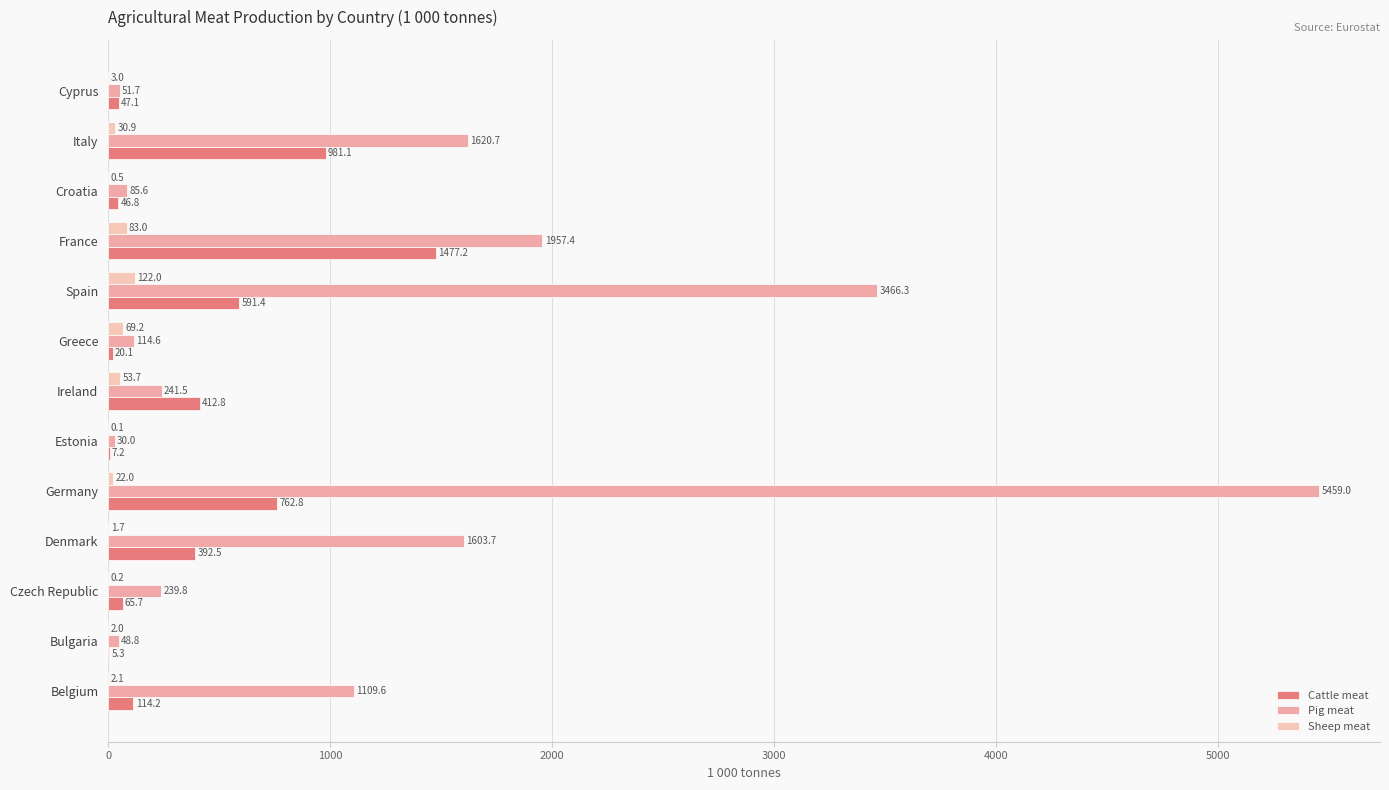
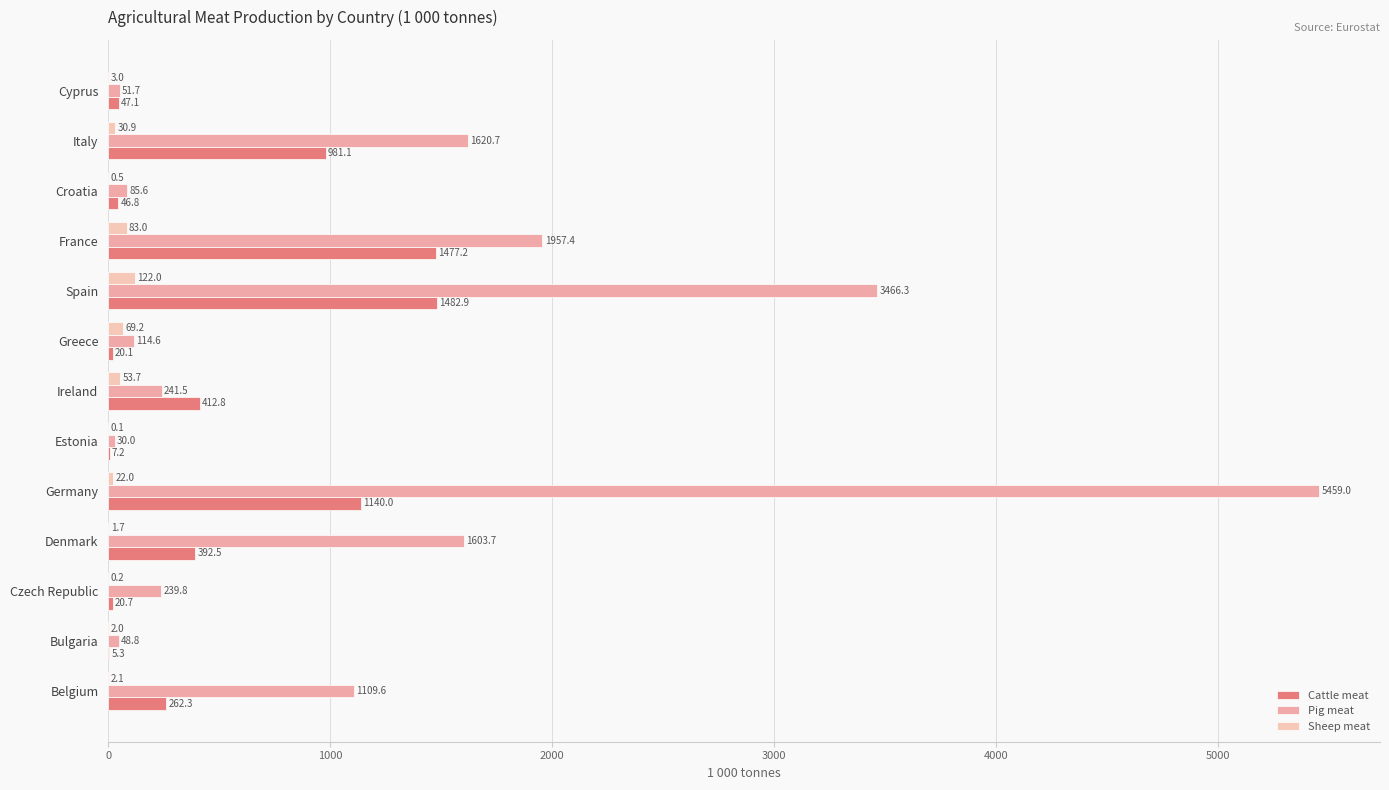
Cattle meat, Spain: 591.4 -> 1482.9
Cattle meat, Germany: 762.8 -> 1140.0
Cattle meat, Czech Republic: 65.7 -> 20.7
Cattle meat, Belgium: 114.2 -> 262.3
